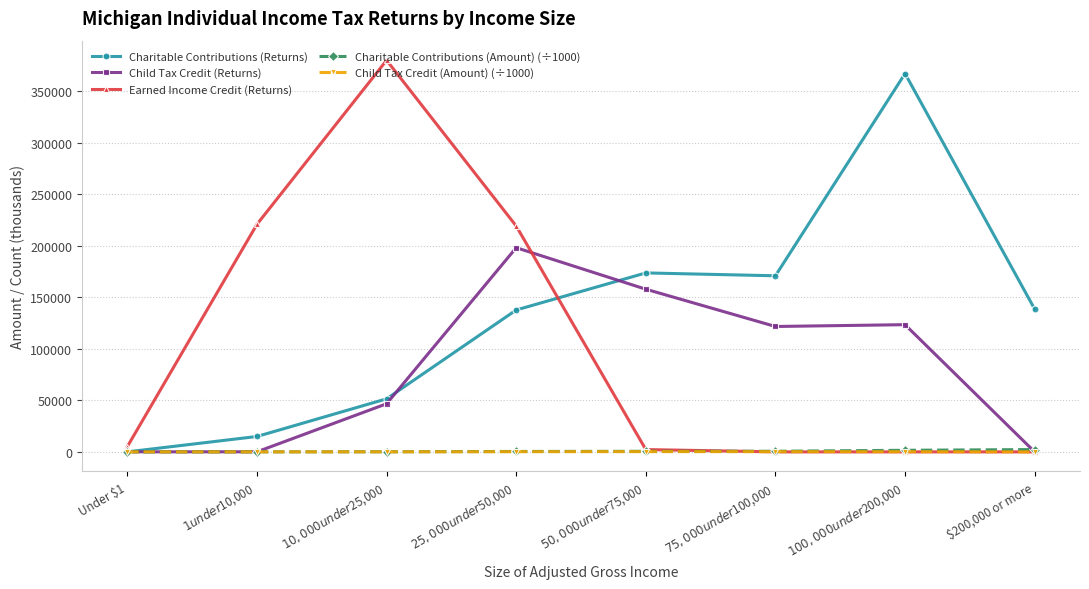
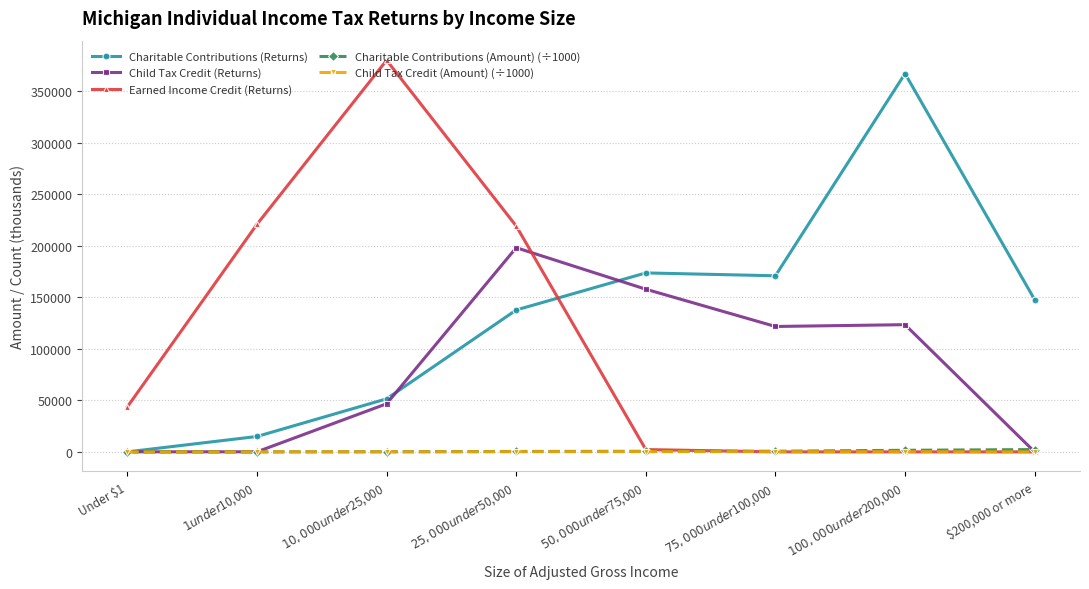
Earned Income Credit (Returns), Under $1: 5000 -> 44000
Charitable Contributions (Returns), $200,000 or more: 139000 -> 148000
